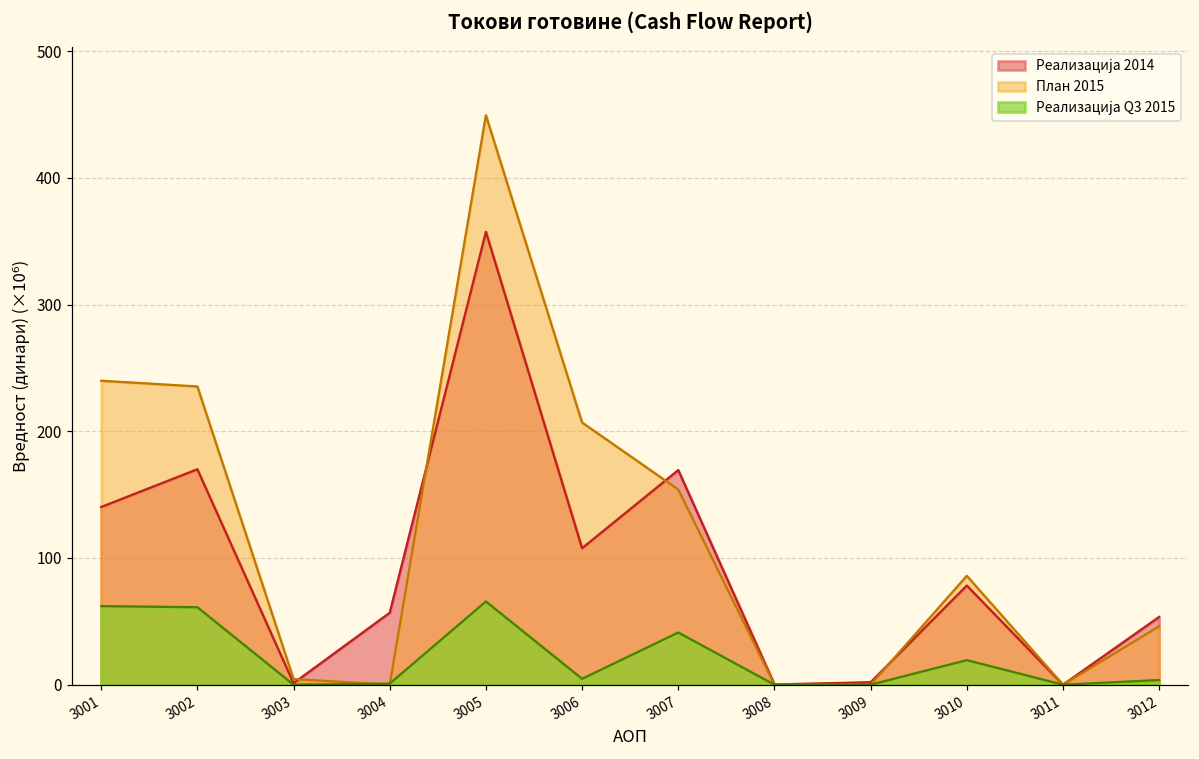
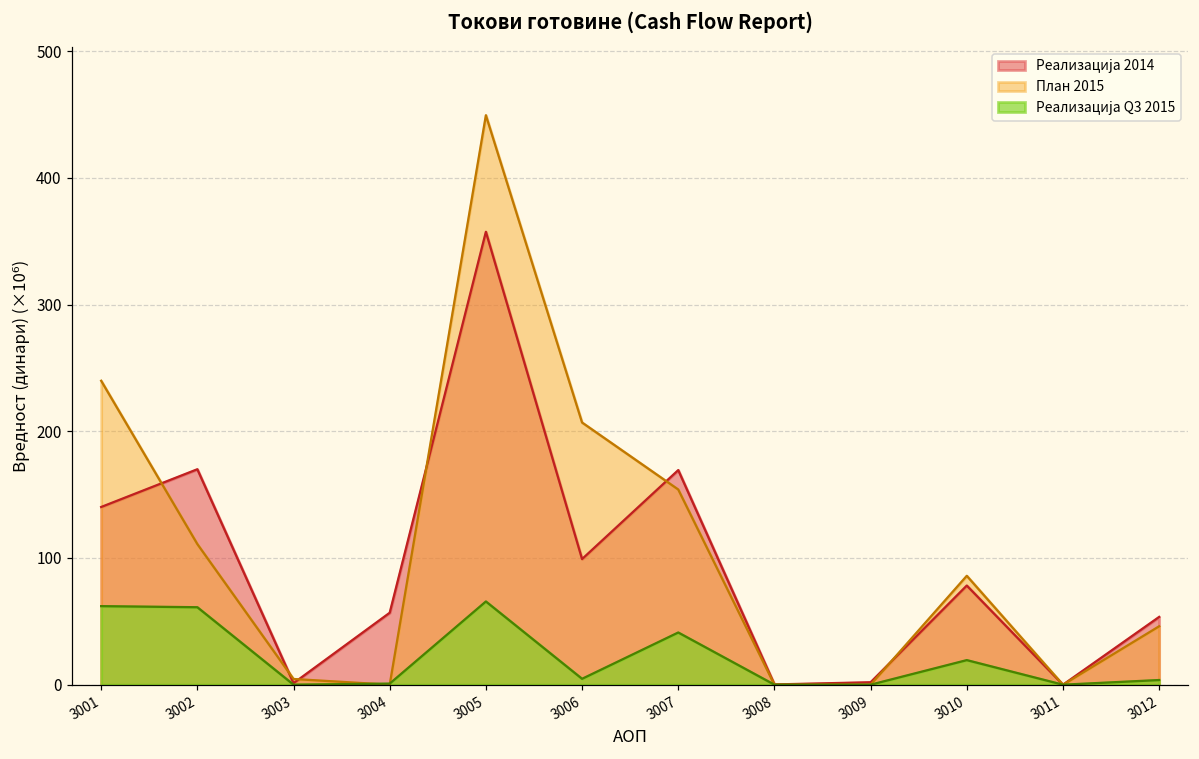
План 2015, 3002: 235 -> 111
Реализација 2014, 3006: 108 -> 99
